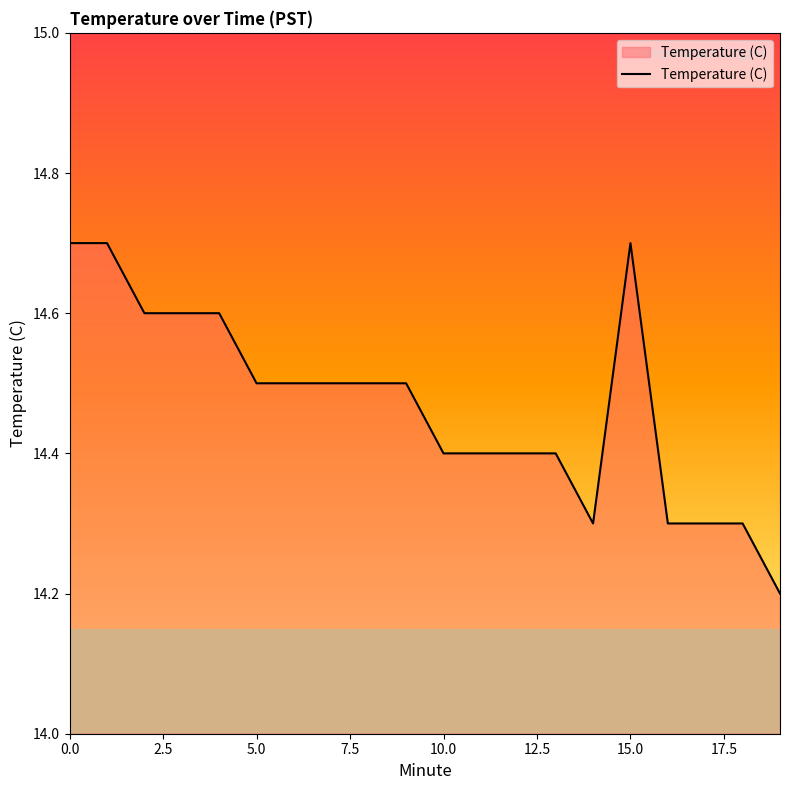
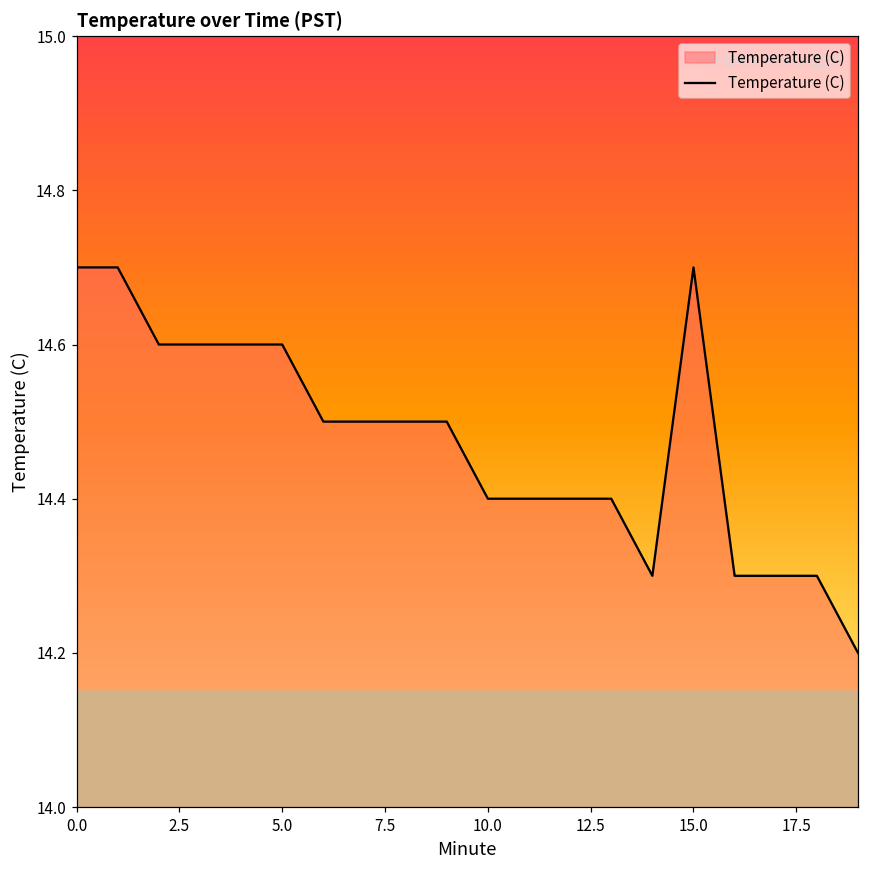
5.0: 14.5 -> 14.6
